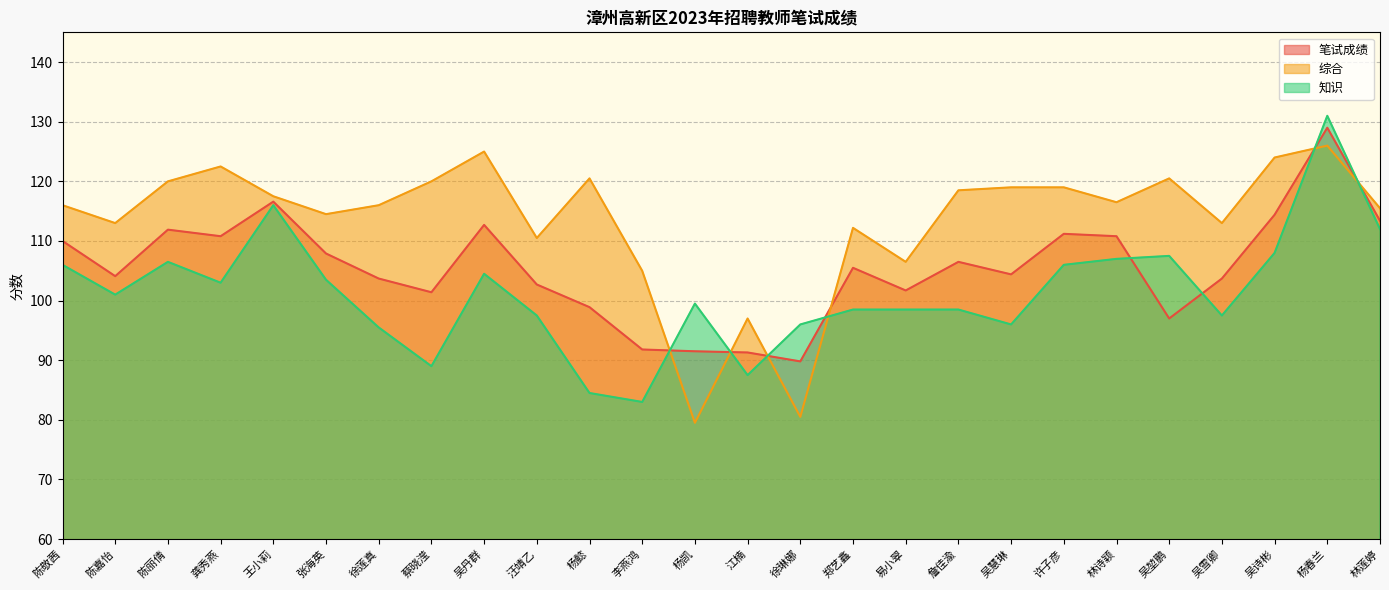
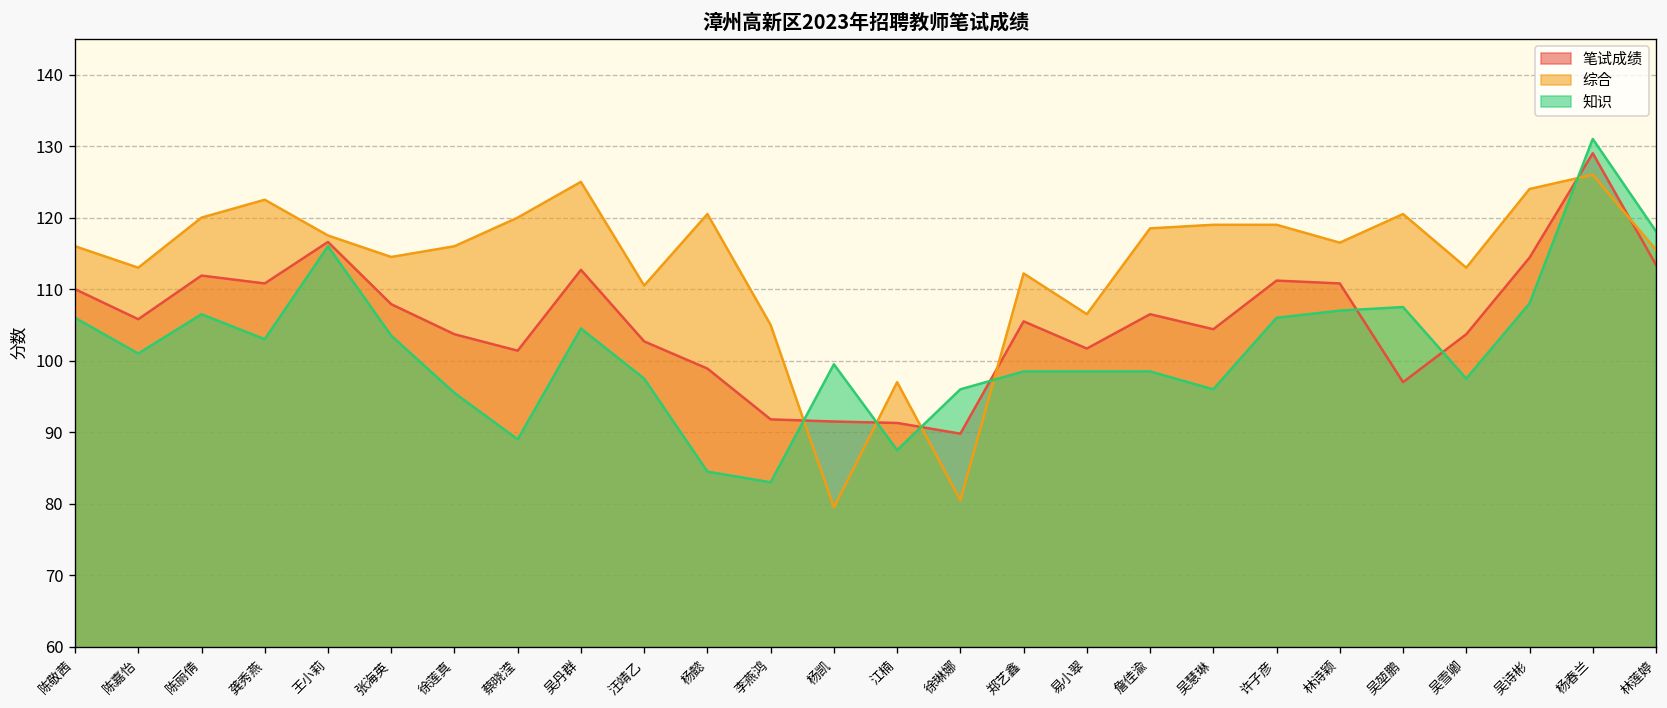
笔试成绩, 陈嘉怡: 104 -> 106
知识, 林莲婷: 112 -> 118
